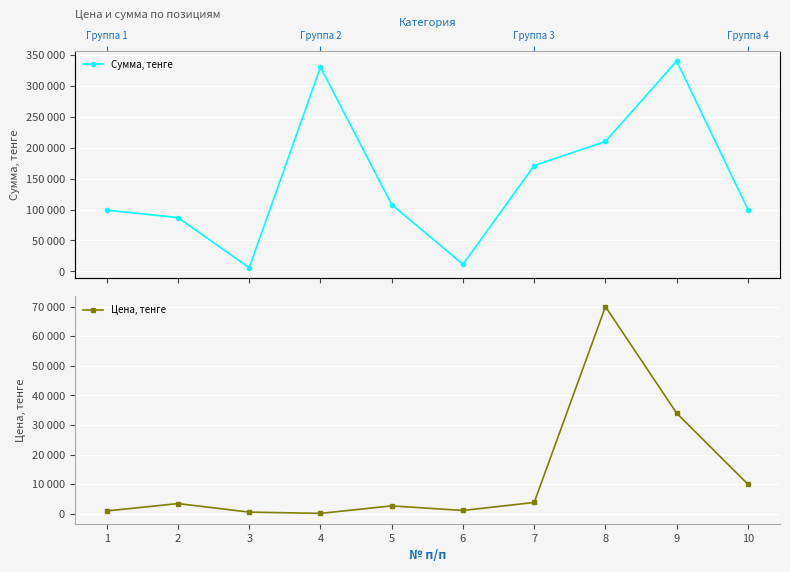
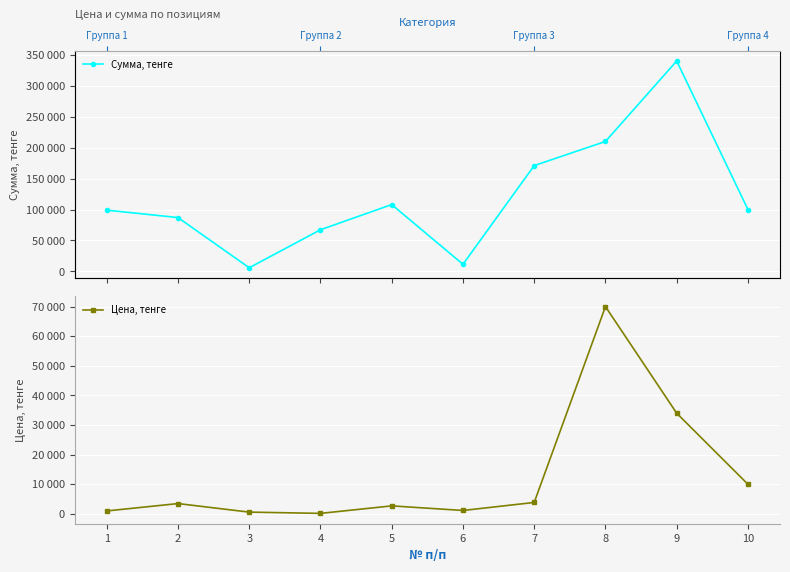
Цена и сумма по позициям, Группа 2: 330000 -> 70000
